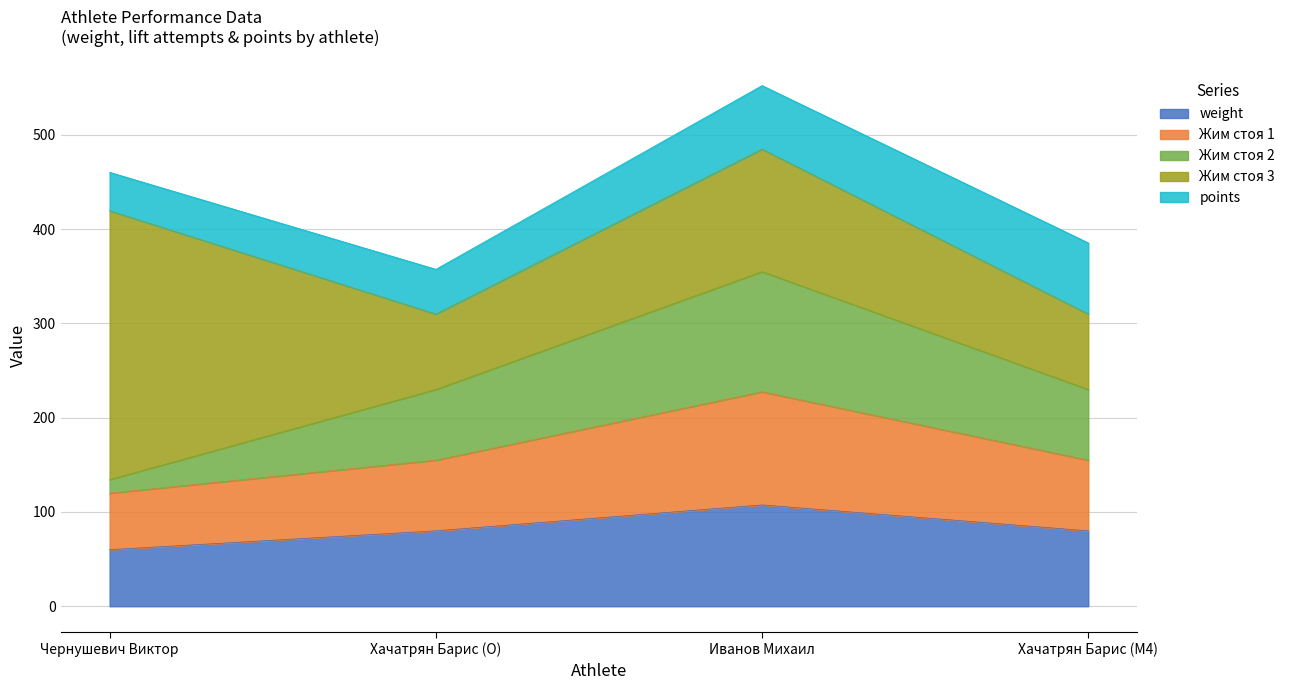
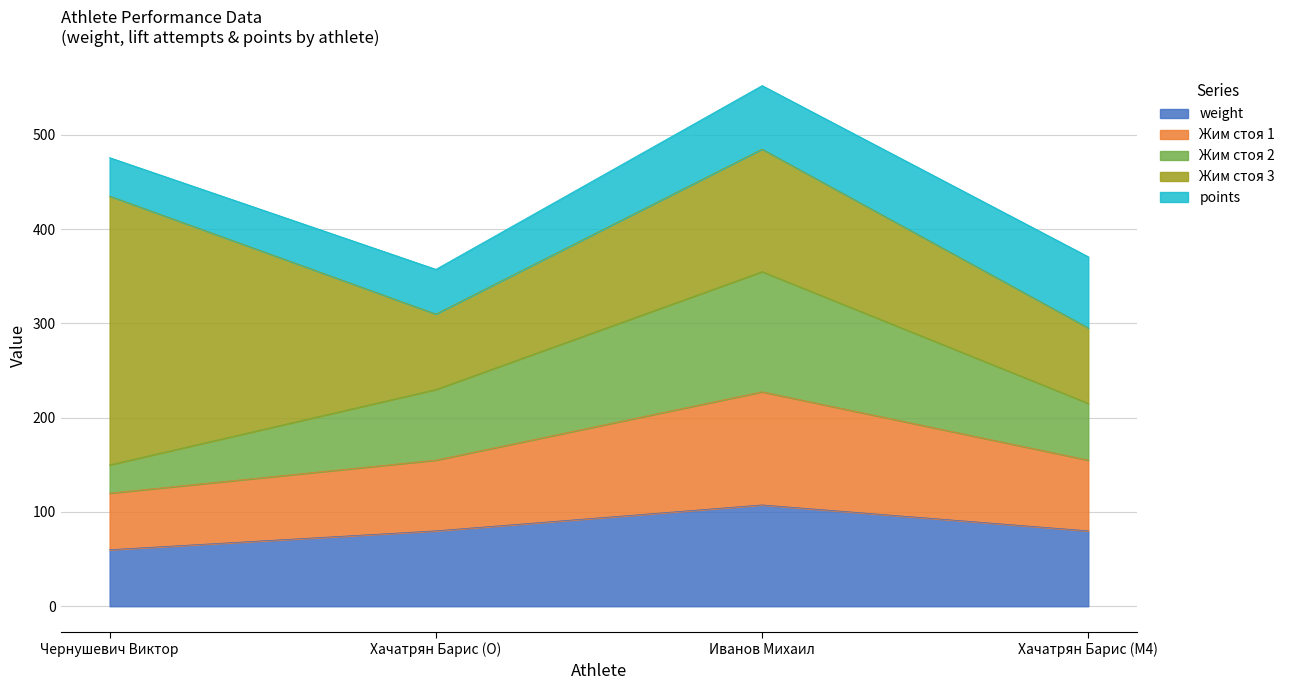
Жим стоя 2, Чернушевич Виктор: 10 -> 30
Жим стоя 2, Хачатрян Барис (M4): 80 -> 60
